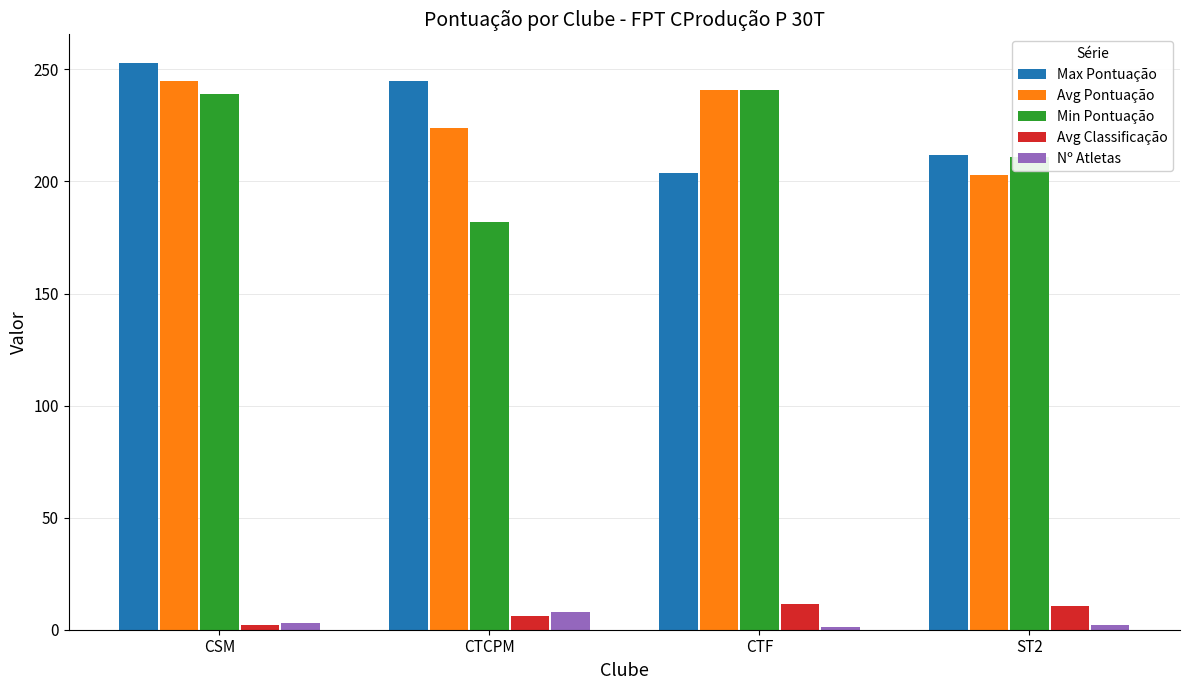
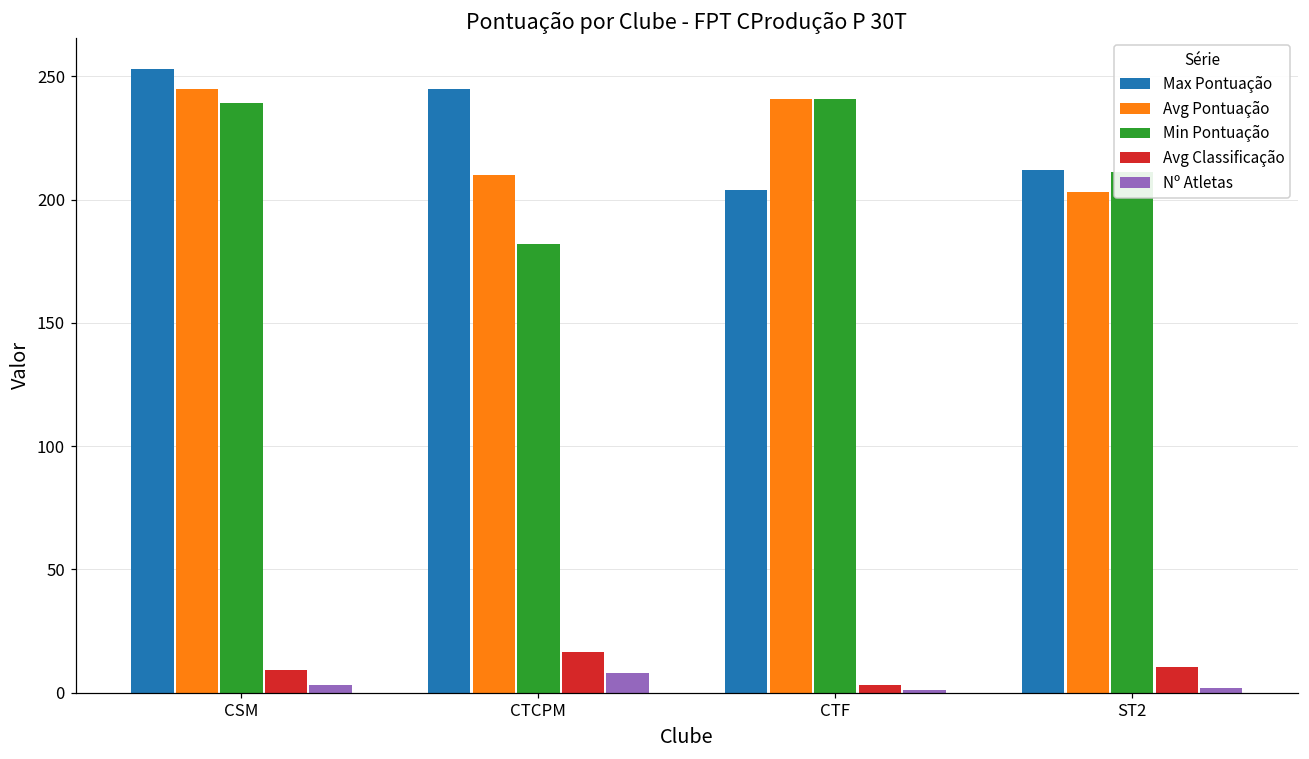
Avg Classificação, CSM: 2 -> 9
Avg Pontuação, CTCPM: 224 -> 210
Avg Classificação, CTCPM: 6 -> 16
Avg Classificação, CTF: 11 -> 3
